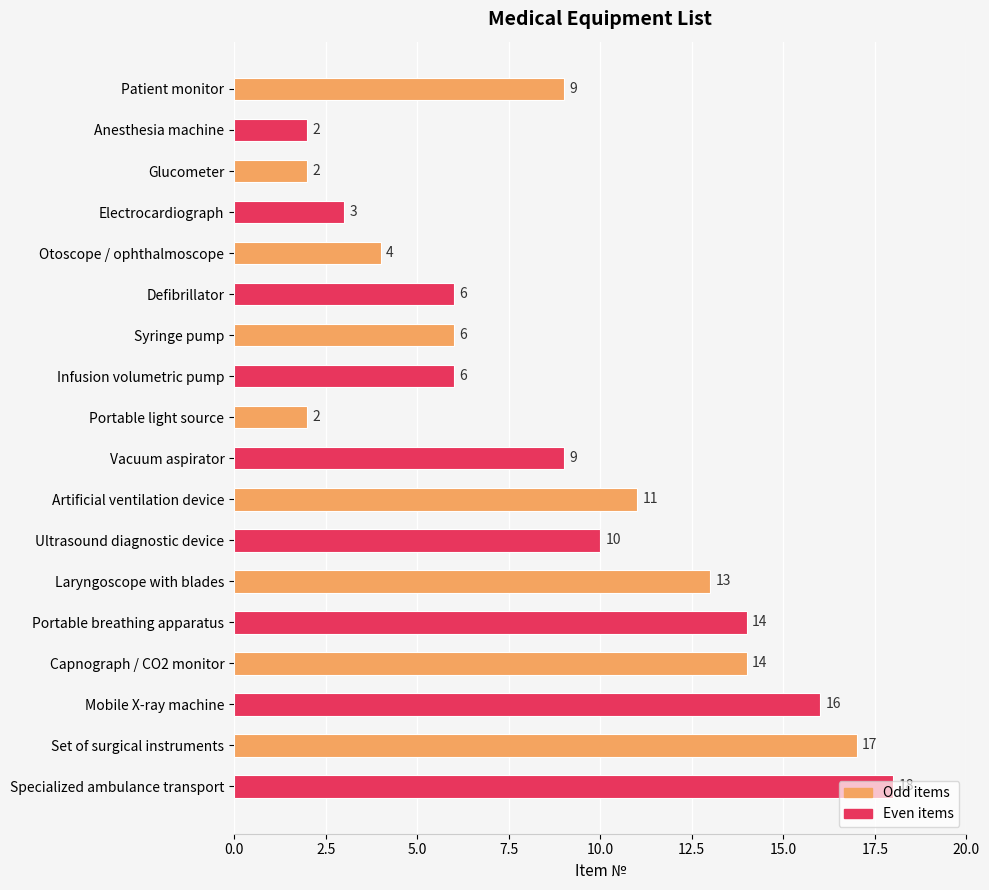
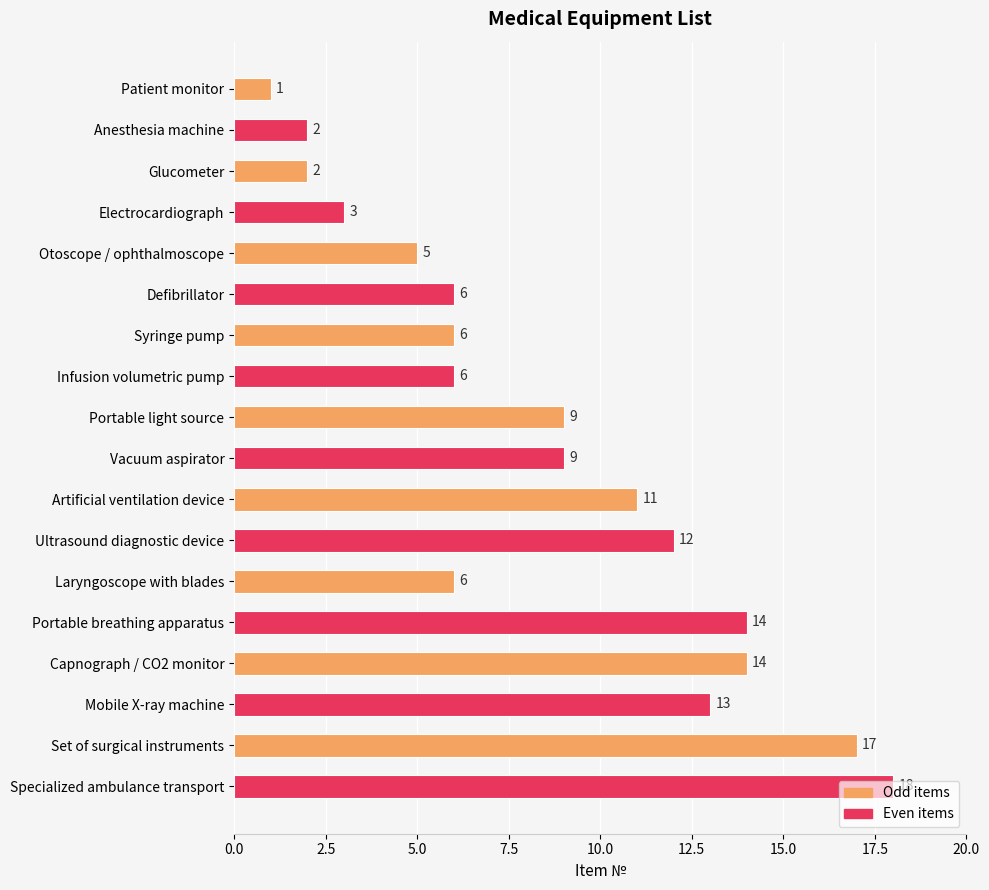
Patient monitor: 9 -> 1
Otoscope / ophthalmoscope: 4 -> 5
Portable light source: 2 -> 9
Ultrasound diagnostic device: 10 -> 12
Laryngoscope with blades: 13 -> 6
Mobile X-ray machine: 16 -> 13
